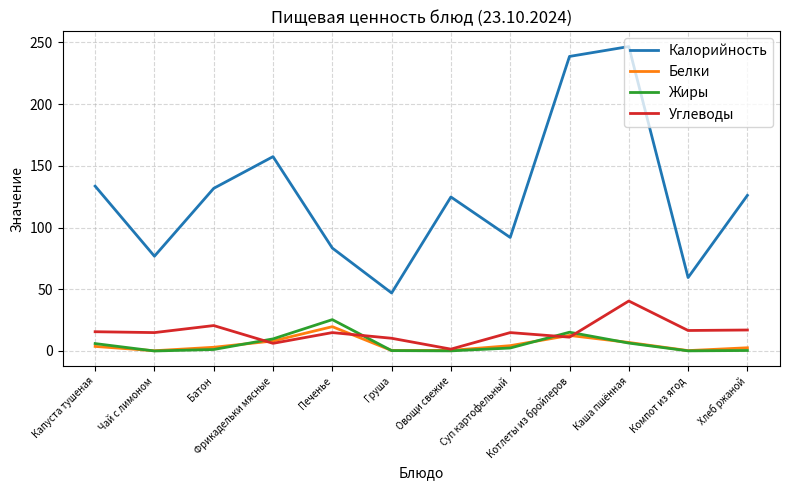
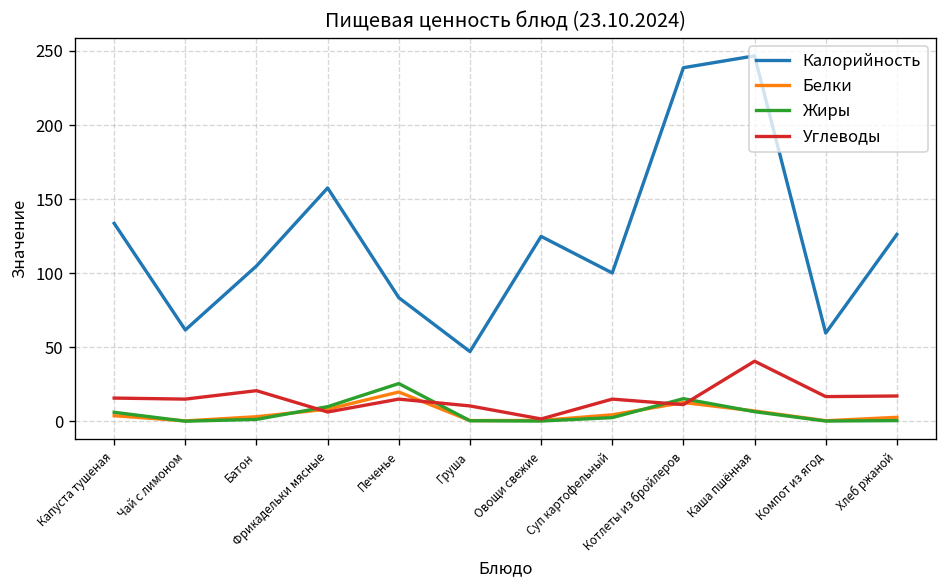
Калорийность, Чай с лимоном: 77 -> 62
Калорийность, Батон: 132 -> 105
Калорийность, Суп картофельный: 92 -> 100
